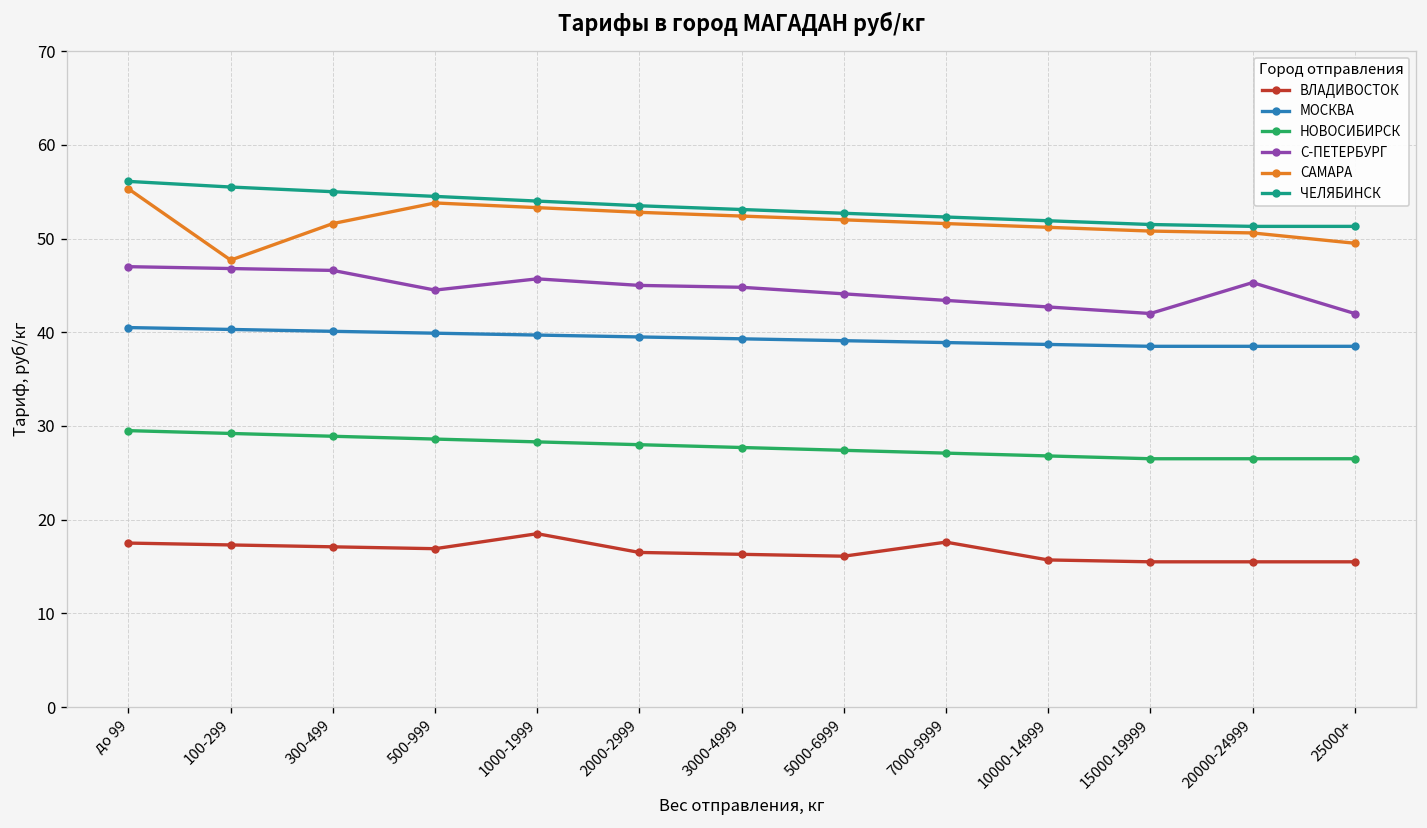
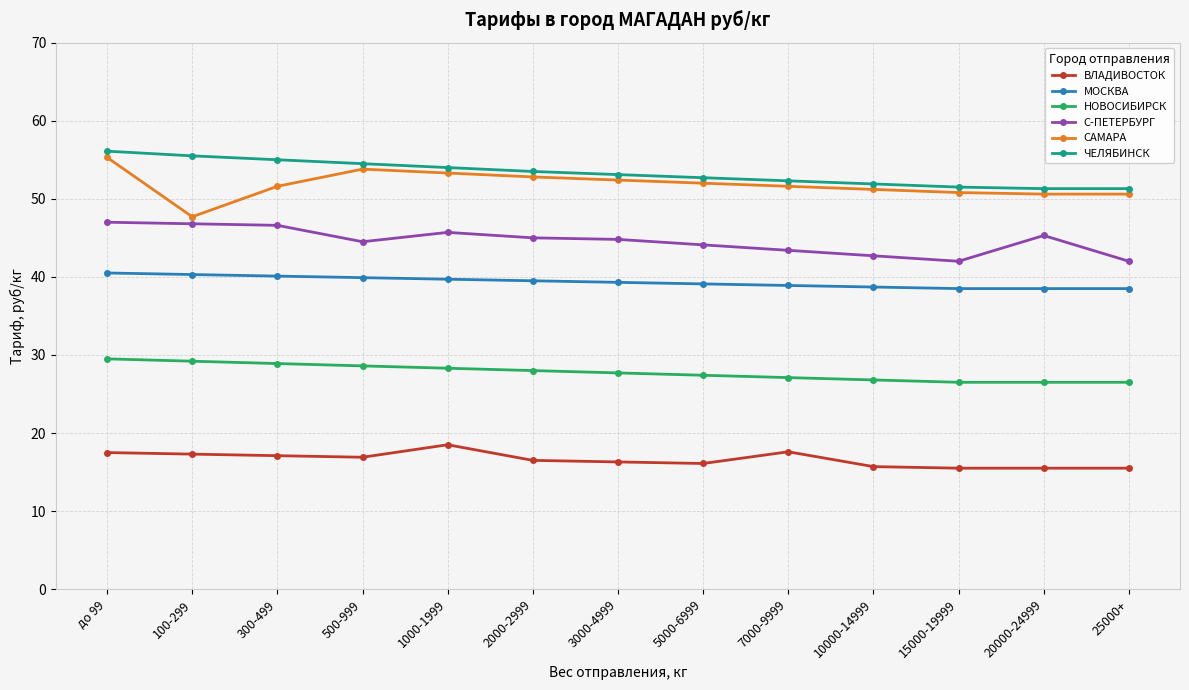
САМАРА, 25000+: 50 -> 51
